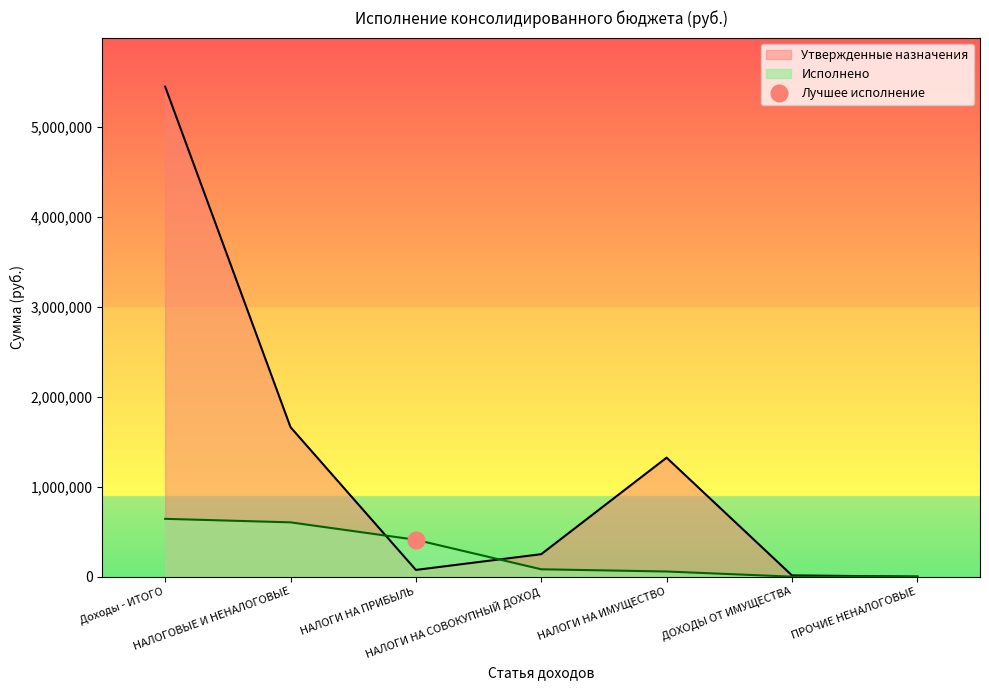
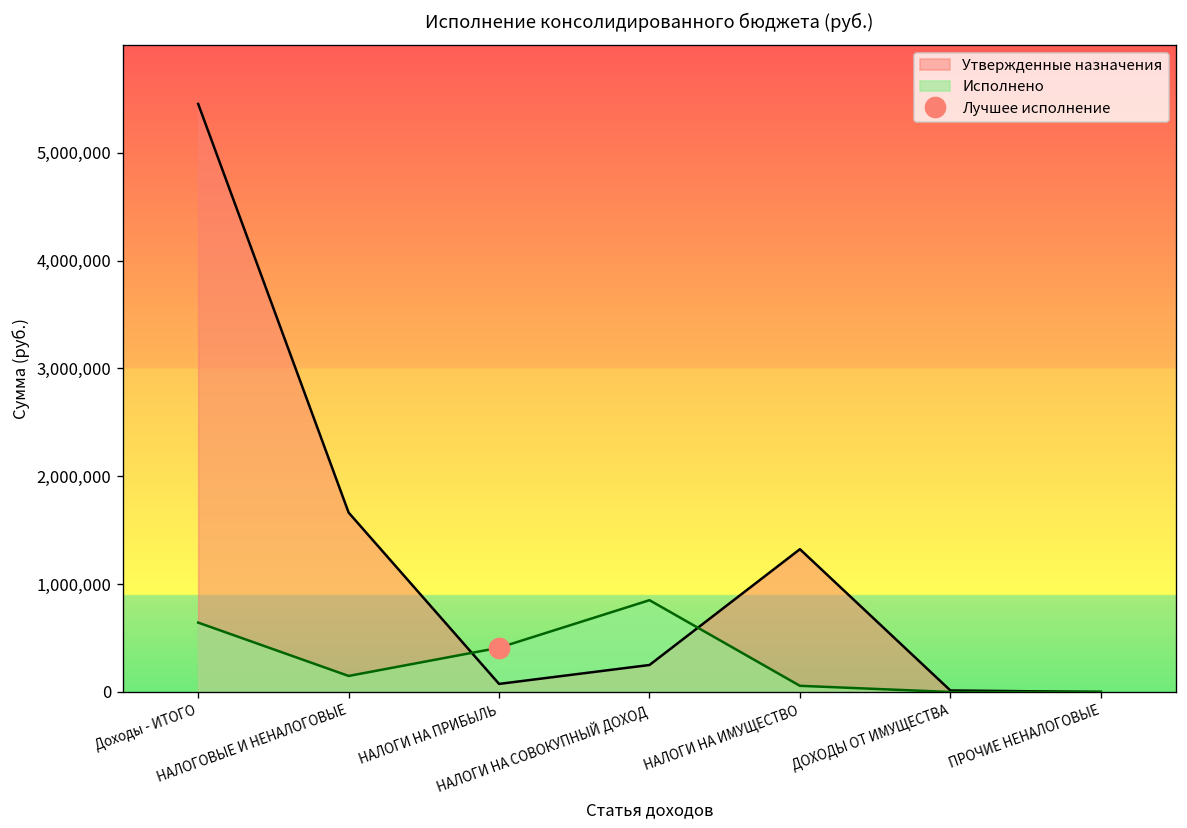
Исполнено, НАЛОГОВЫЕ И НЕНАЛОГОВЫЕ: 600,000 -> 100,000
Исполнено, НАЛОГИ НА СОВОКУПНЫЙ ДОХОД: 100,000 -> 900,000
